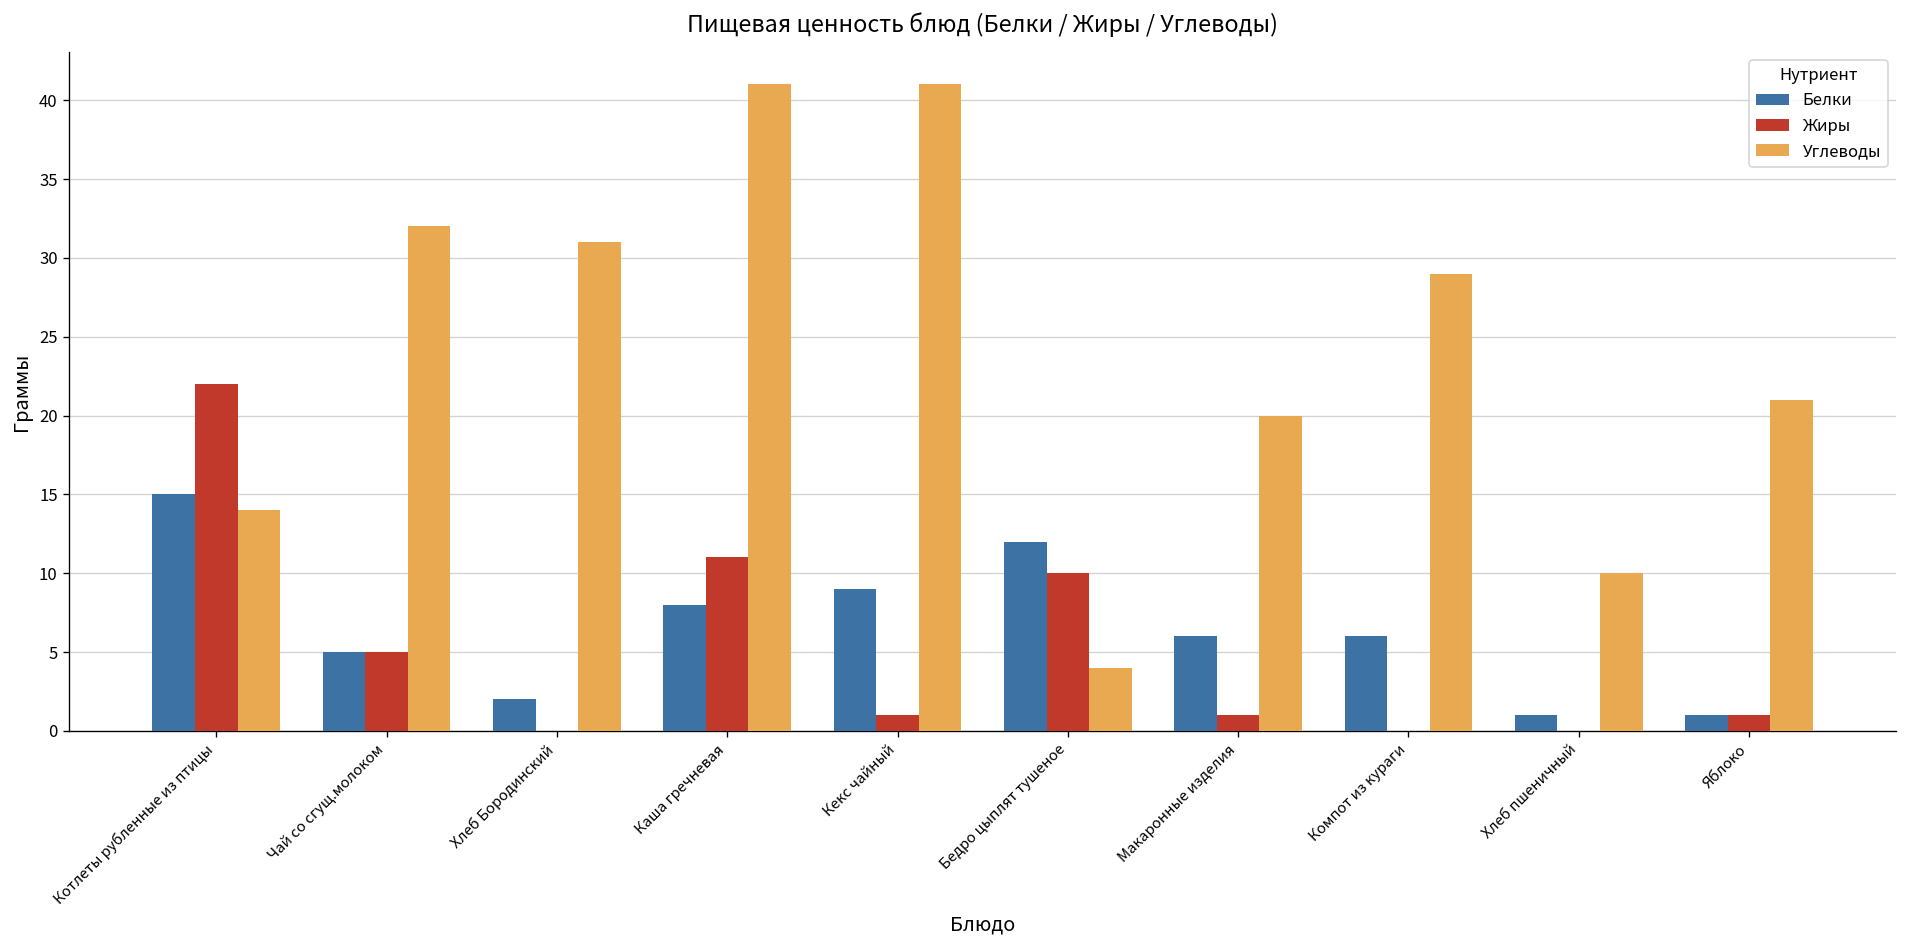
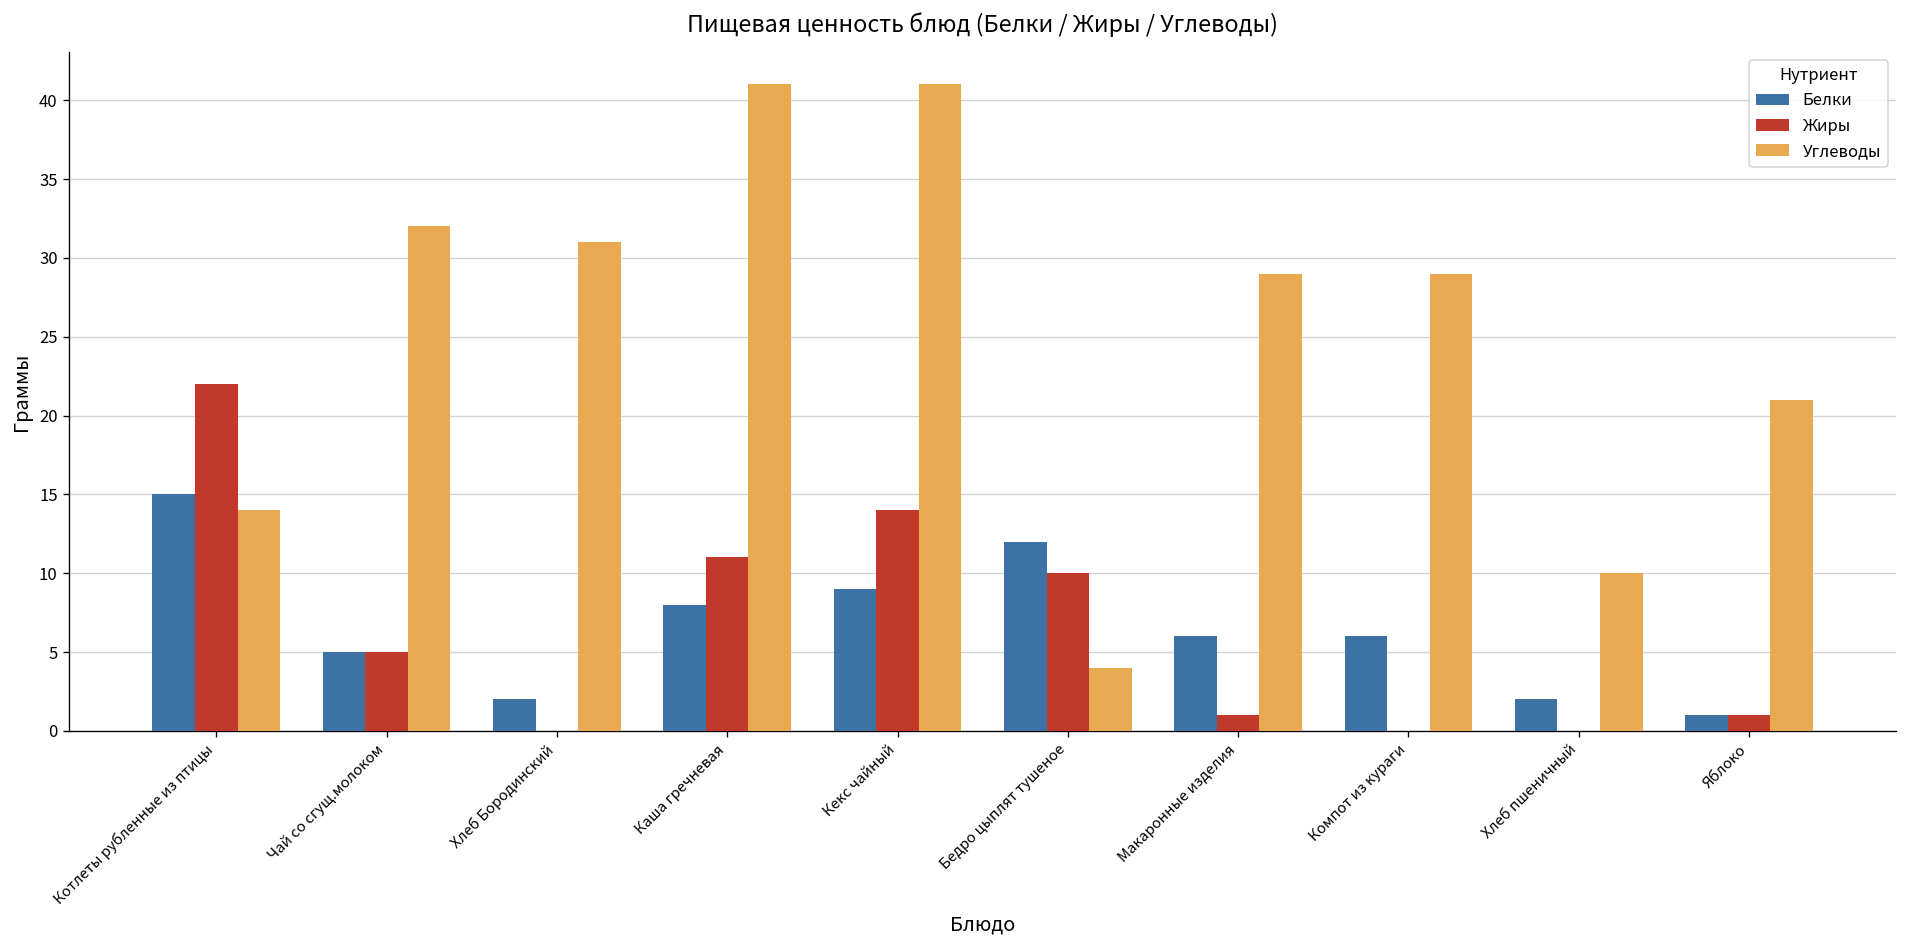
Жиры, Кекс чайный: 1 -> 14
Углеводы, Макаронные изделия: 20 -> 29
Белки, Хлеб пшеничный: 1 -> 2
